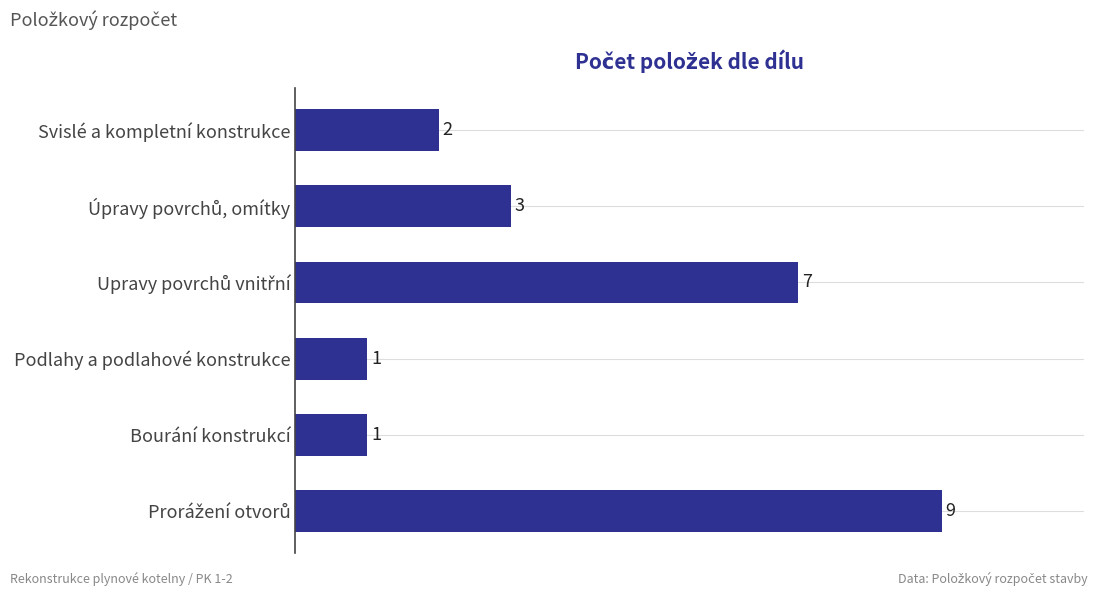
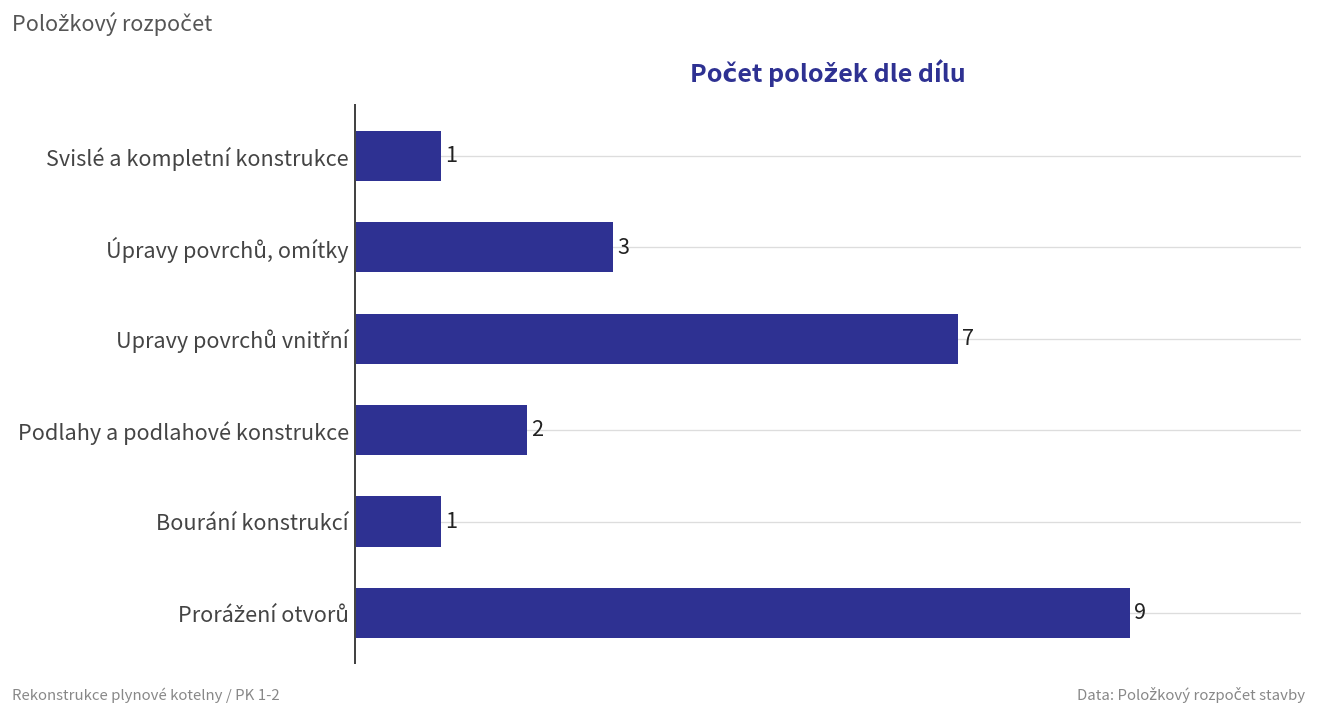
Svislé a kompletní konstrukce: 2 -> 1
Podlahy a podlahové konstrukce: 1 -> 2
